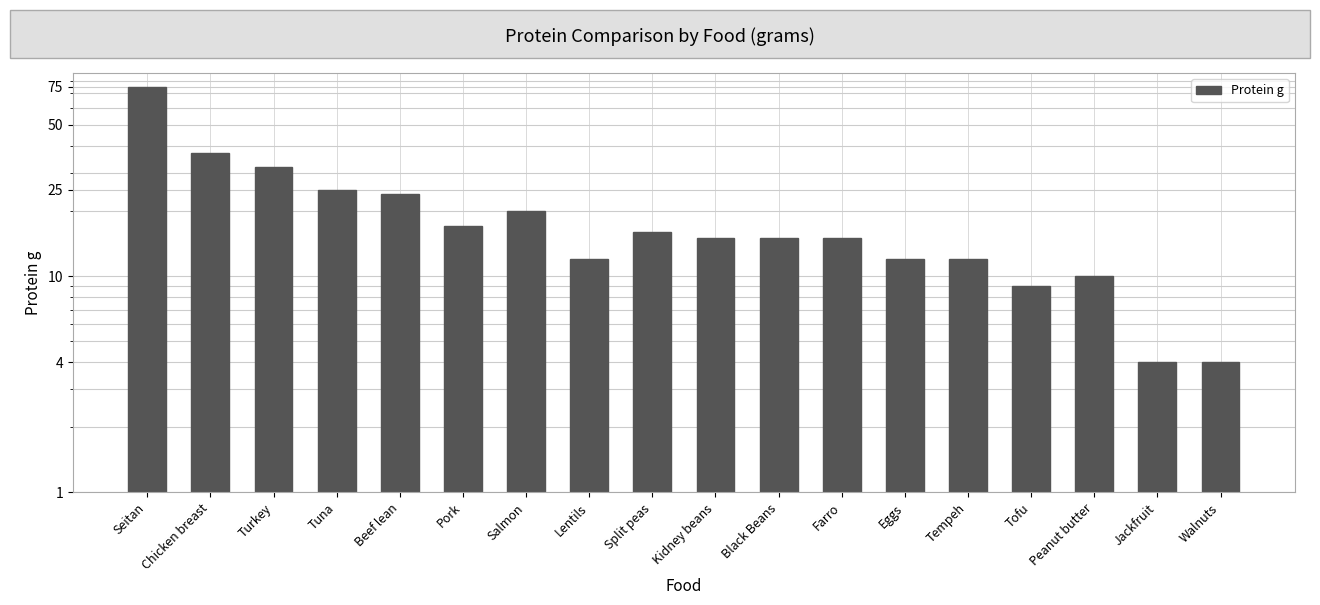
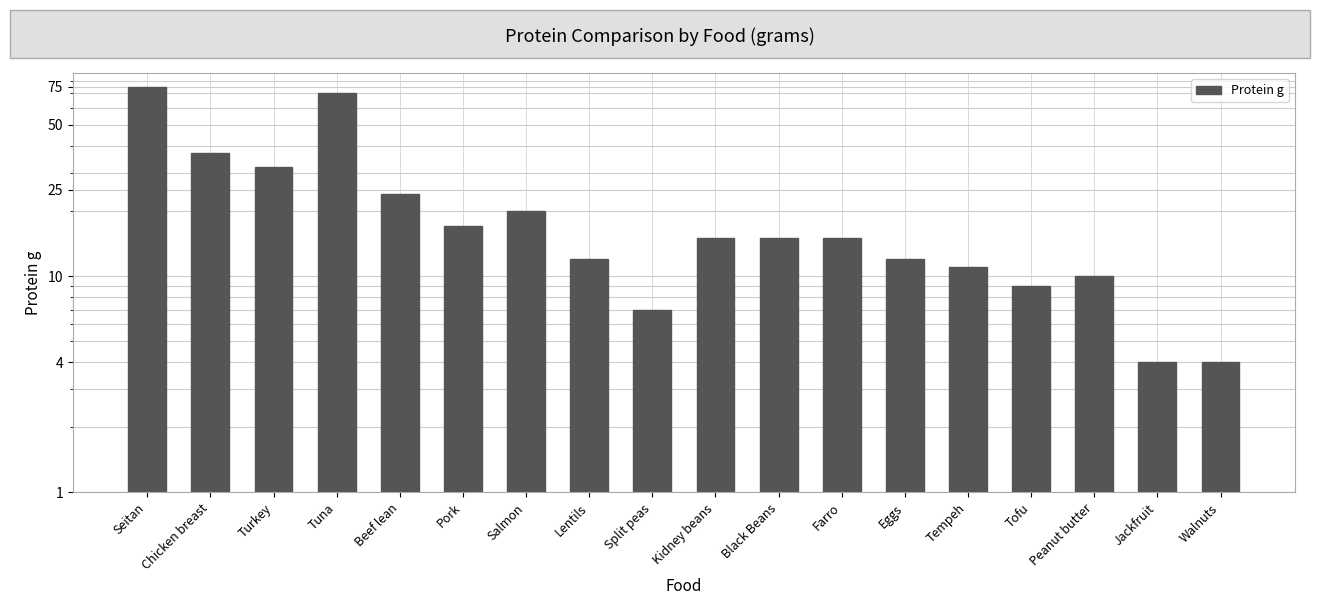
Tuna: 25 -> 70
Split peas: 16 -> 7
Tempeh: 12 -> 11
